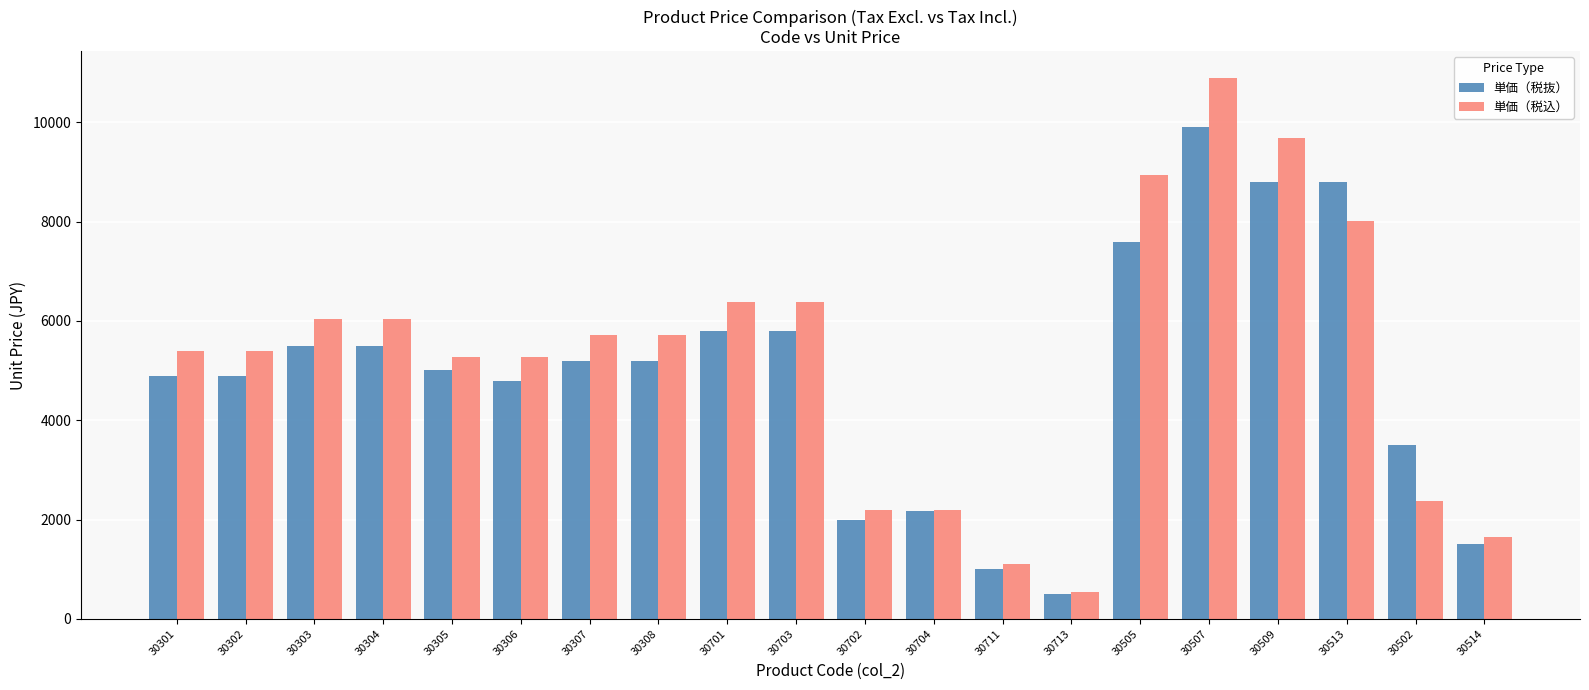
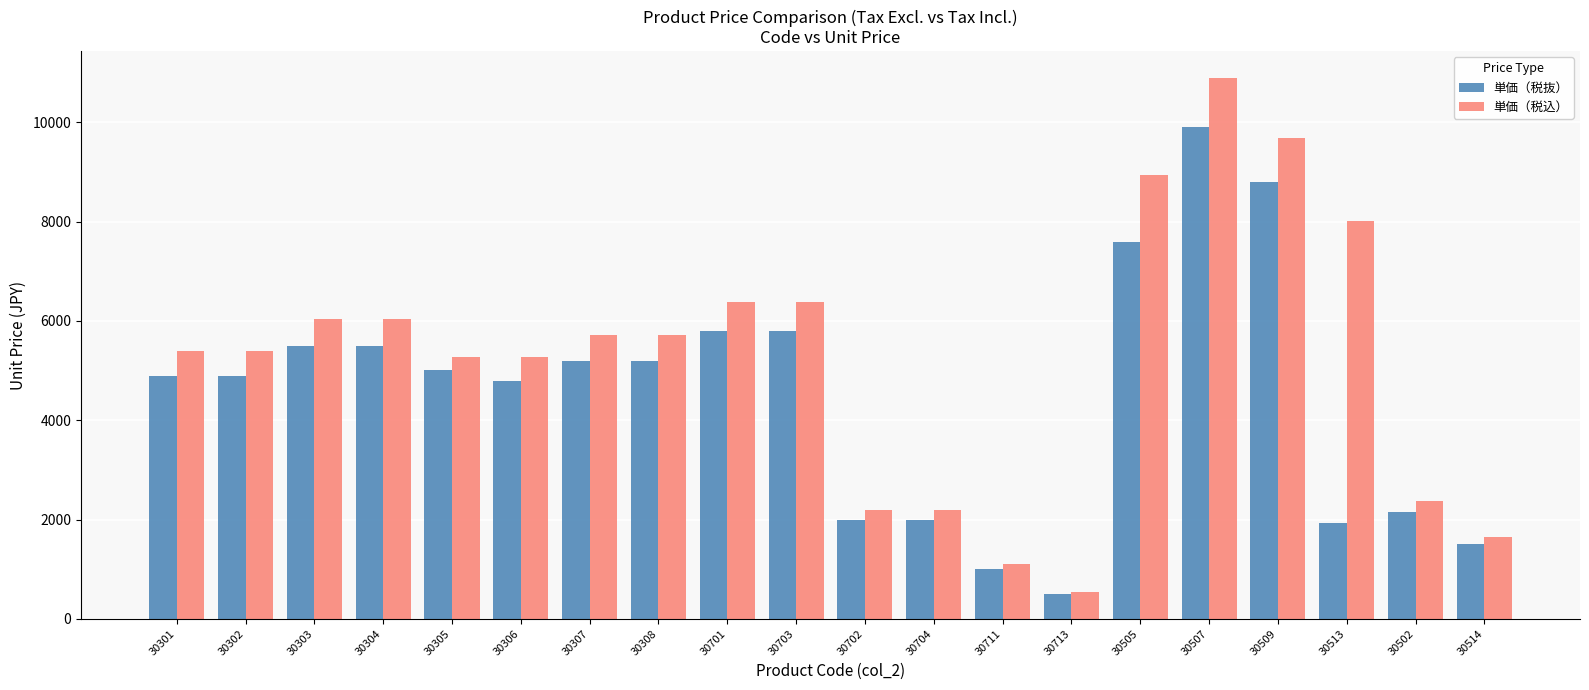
単価（税抜）, 30704: 2200 -> 2000
単価（税抜）, 30513: 8800 -> 1900
単価（税抜）, 30502: 3500 -> 2200
